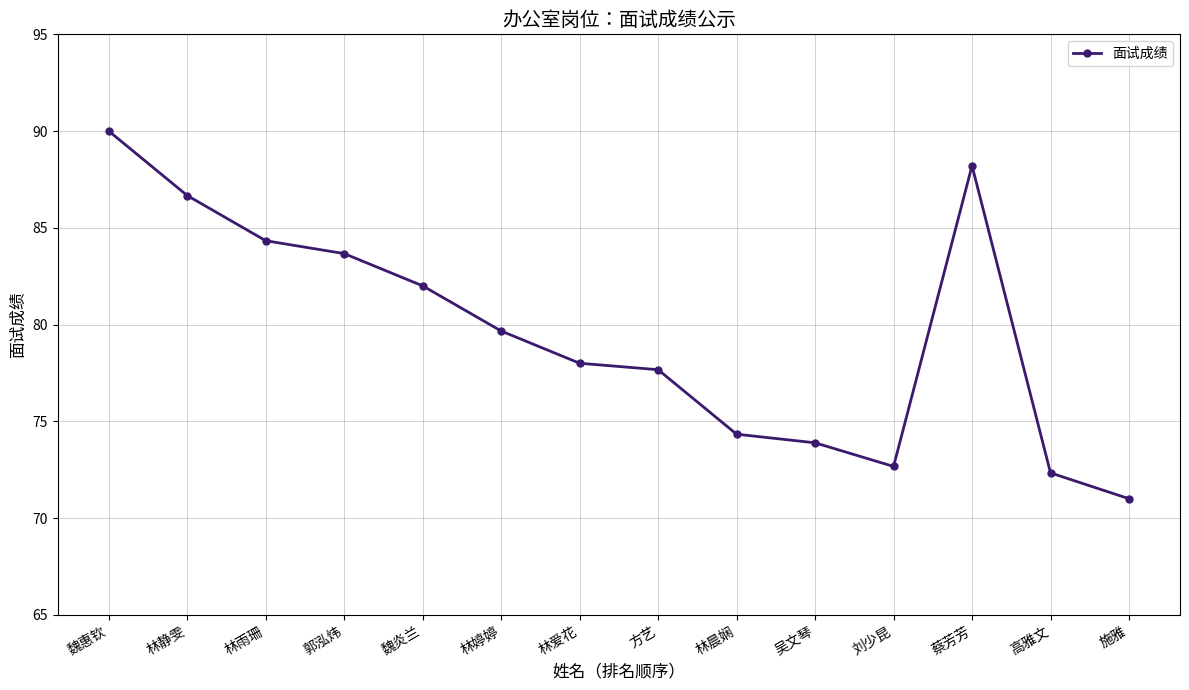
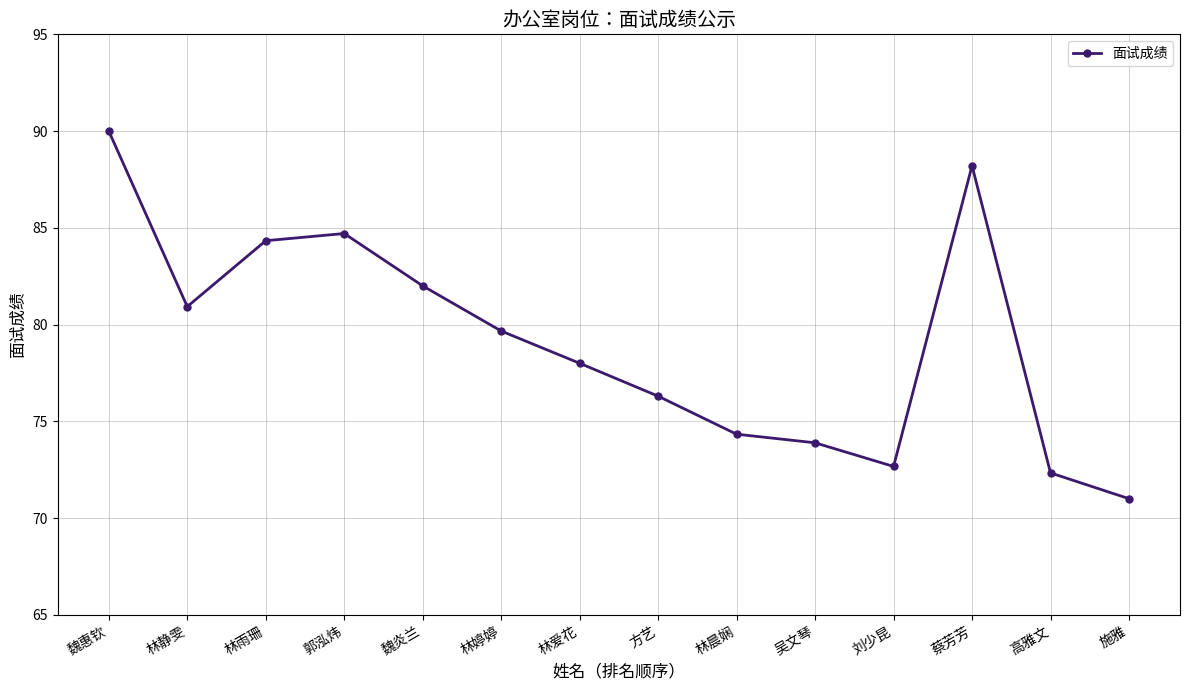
林静雯: 86.7 -> 80.9
郭泓炜: 83.7 -> 84.7
方艺: 77.7 -> 76.3
